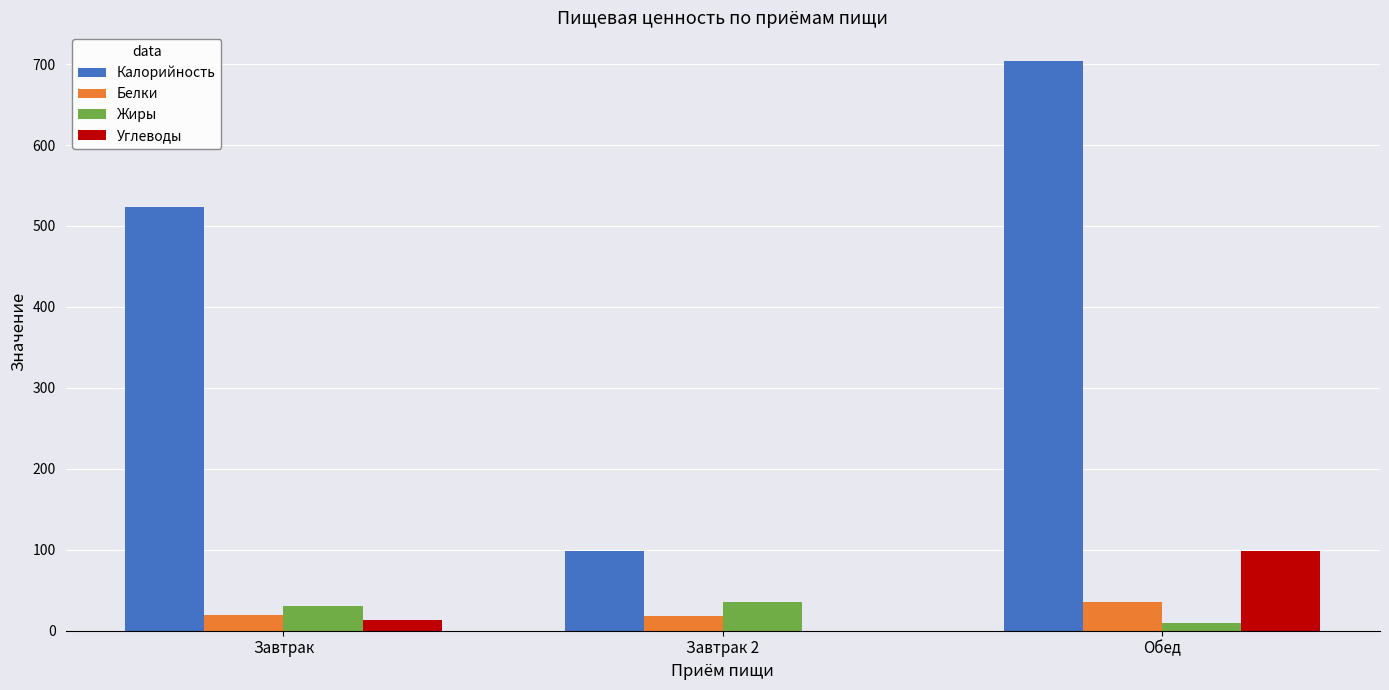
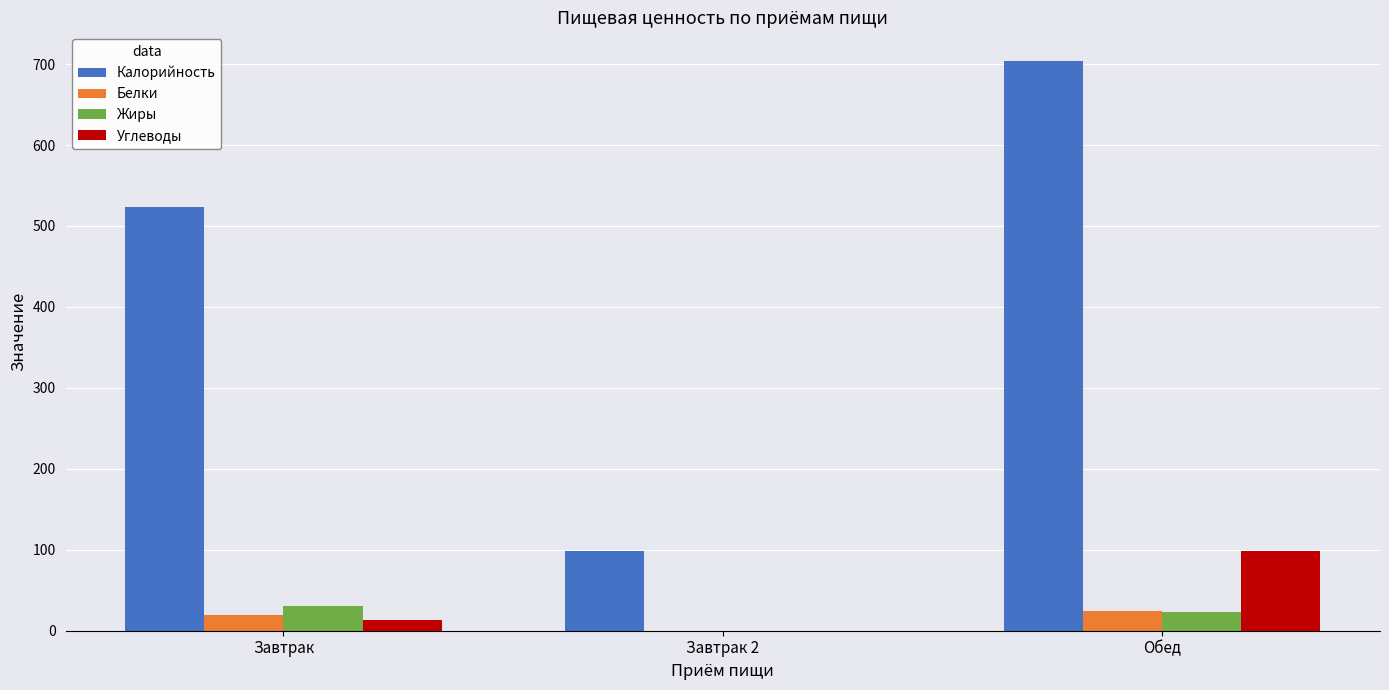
Белки, Завтрак 2: 20 -> 0
Жиры, Завтрак 2: 40 -> 0
Белки, Обед: 40 -> 20
Жиры, Обед: 10 -> 20
